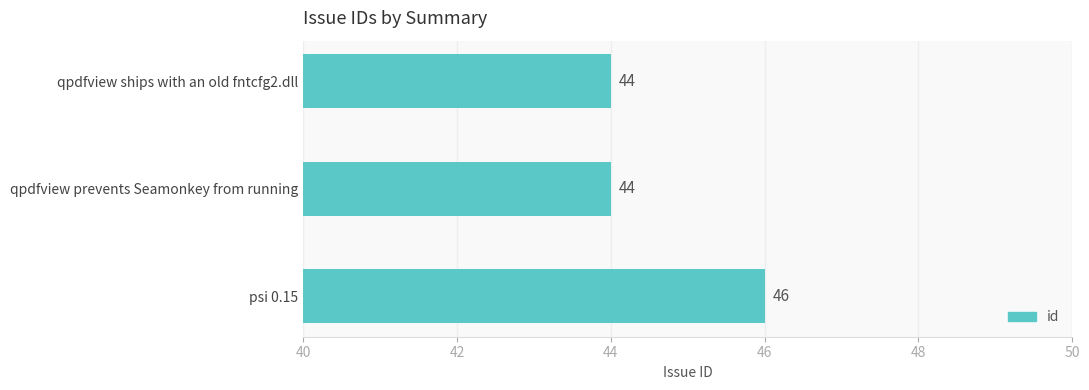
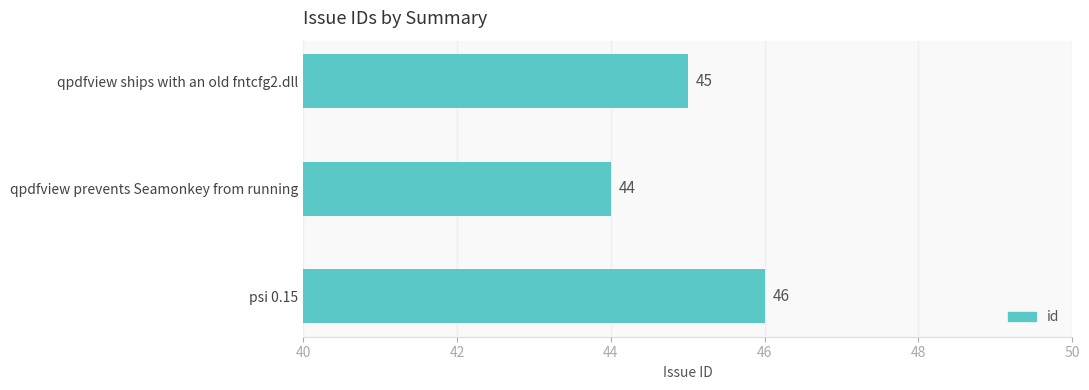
qpdfview ships with an old fntcfg2.dll: 44 -> 45
